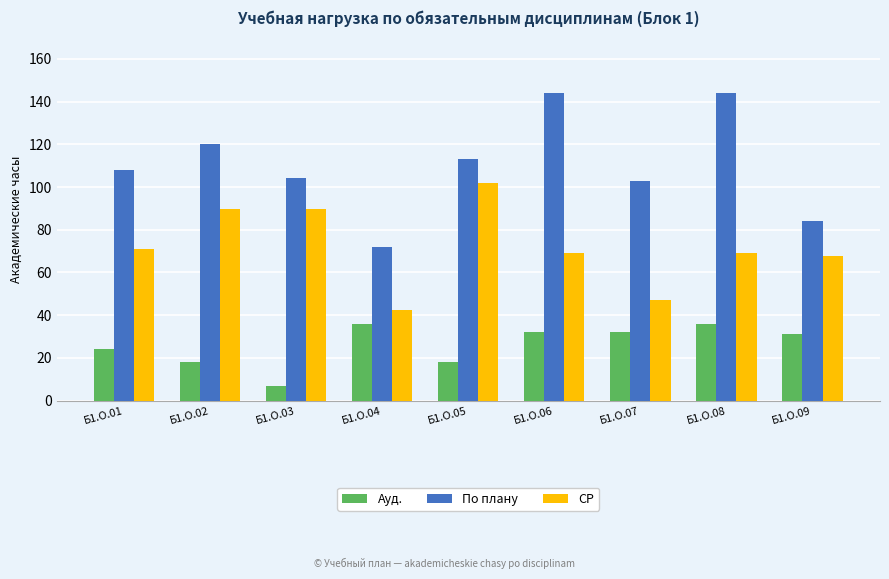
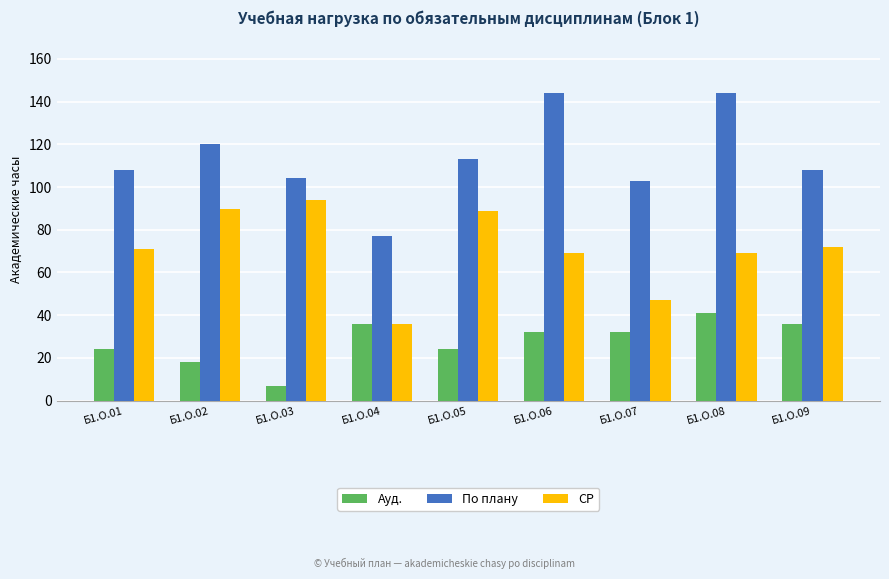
СР, Б1.О.03: 90 -> 94
По плану, Б1.О.04: 72 -> 77
СР, Б1.О.04: 43 -> 36
Ауд., Б1.О.05: 18 -> 24
СР, Б1.О.05: 102 -> 89
Ауд., Б1.О.08: 36 -> 41
Ауд., Б1.О.09: 31 -> 36
По плану, Б1.О.09: 84 -> 108
СР, Б1.О.09: 68 -> 72
